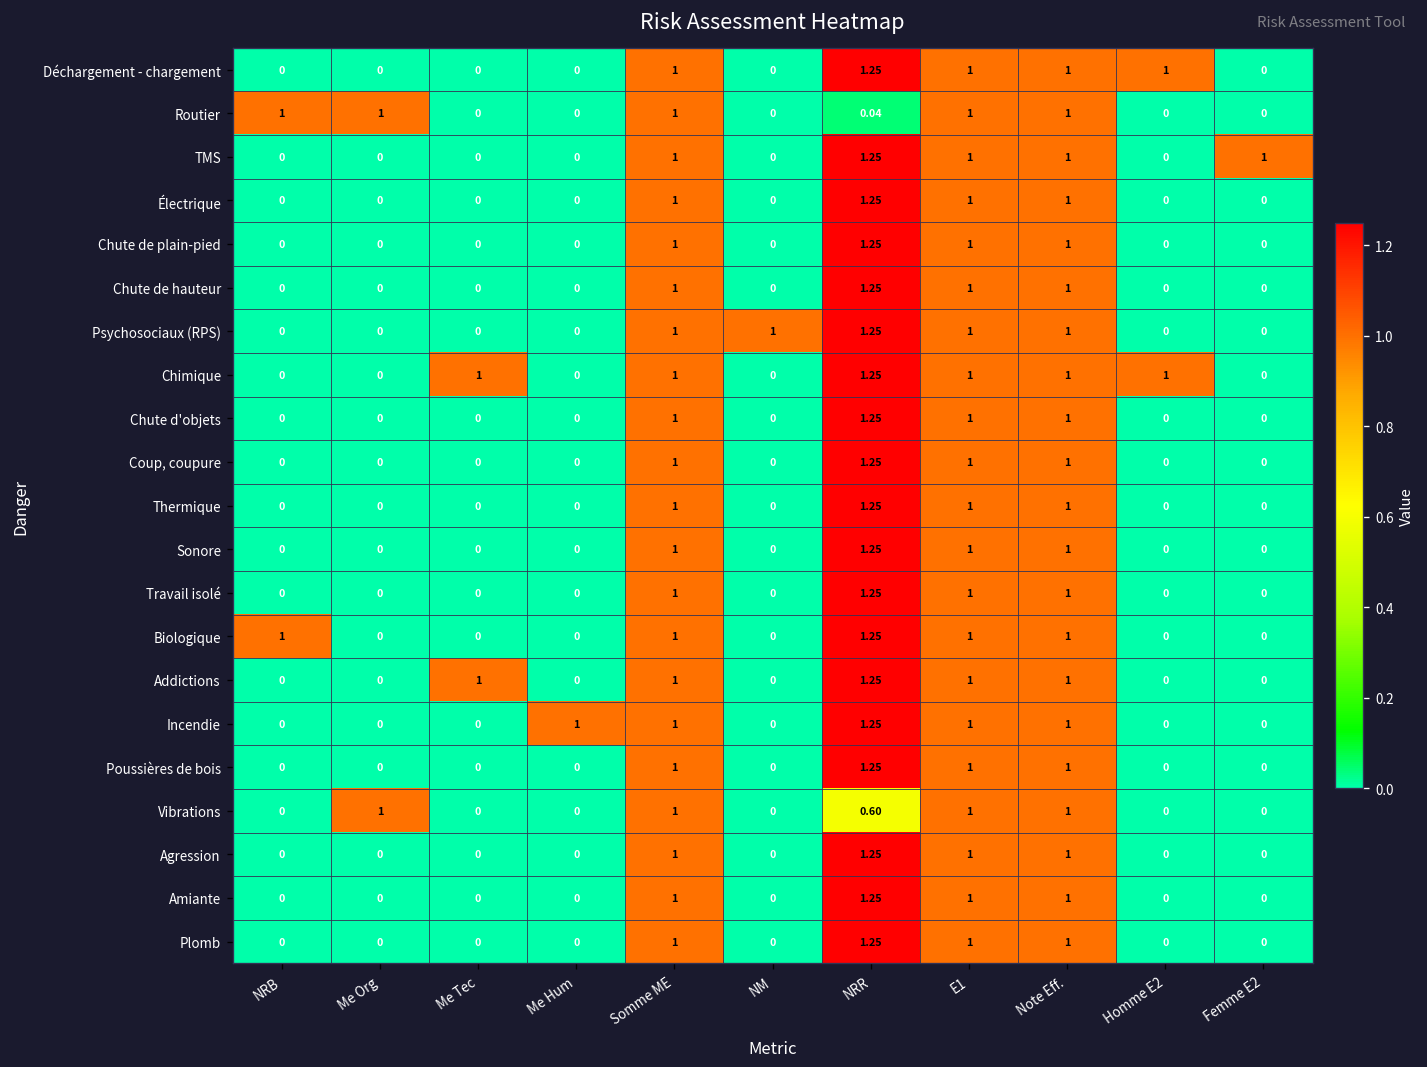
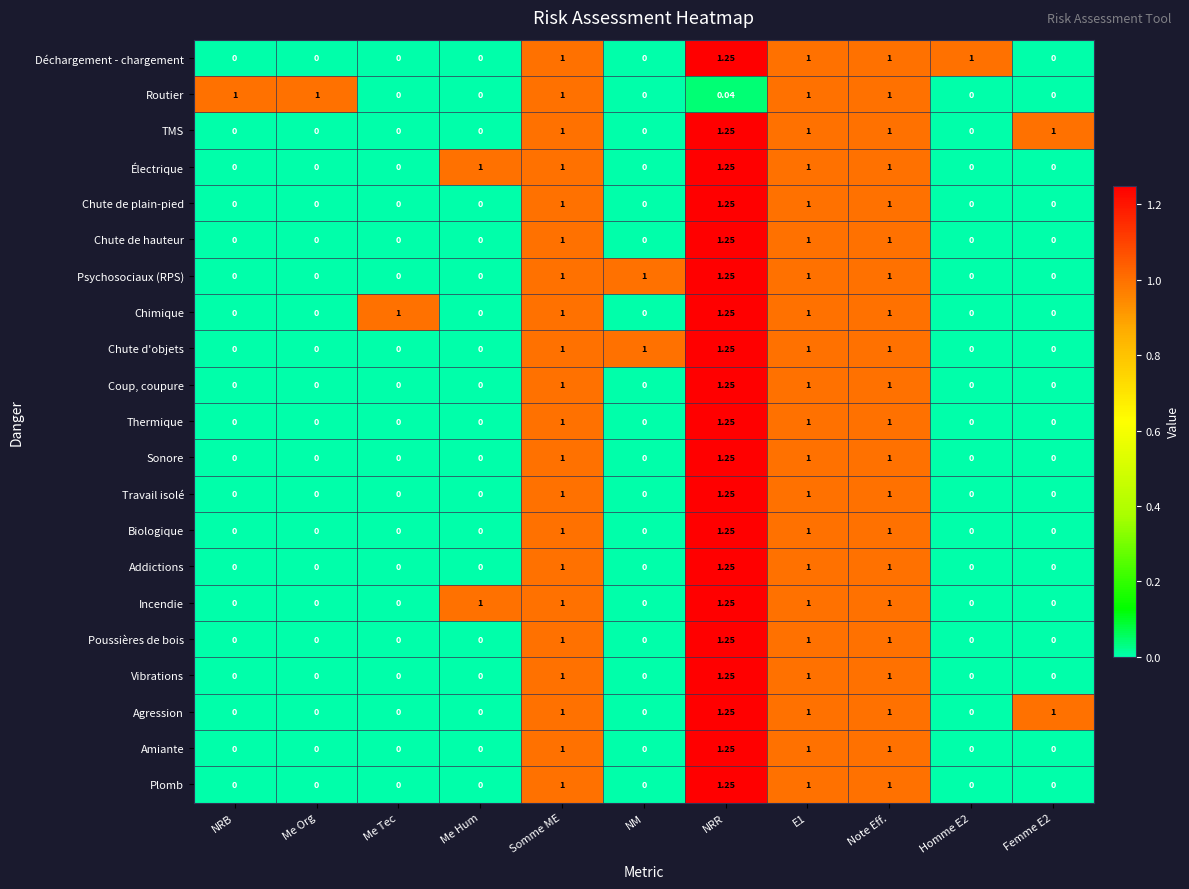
Électrique, Me Hum: 0 -> 1
Chimique, Homme E2: 1 -> 0
Chute d'objets, NM: 0 -> 1
Biologique, NRB: 1 -> 0
Addictions, Me Tec: 1 -> 0
Vibrations, Me Org: 1 -> 0
Vibrations, NRR: 0.60 -> 1.25
Agression, Femme E2: 0 -> 1
